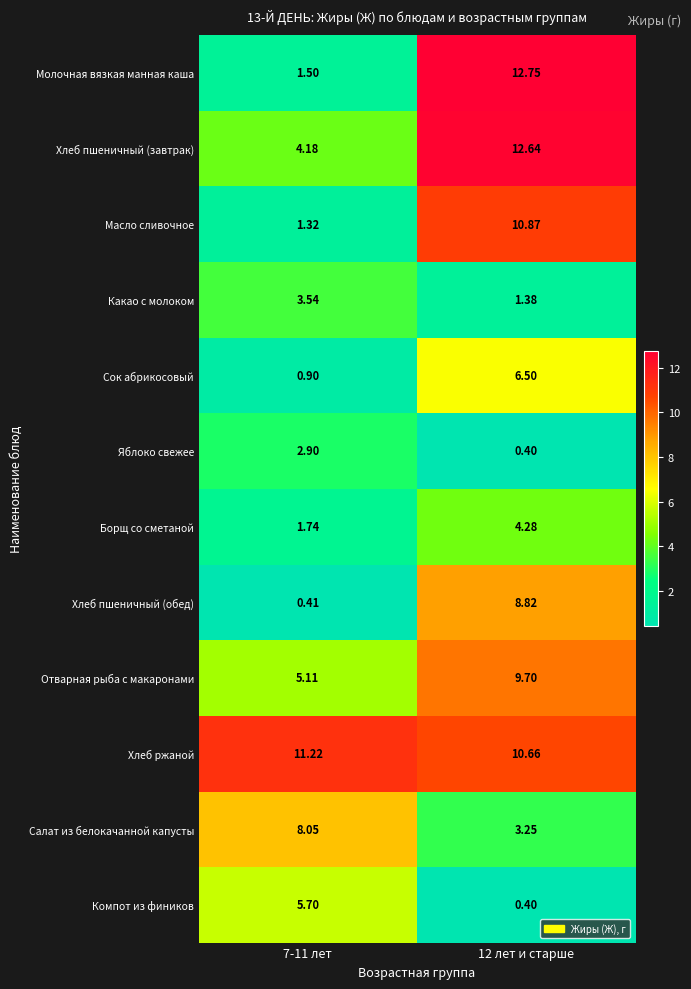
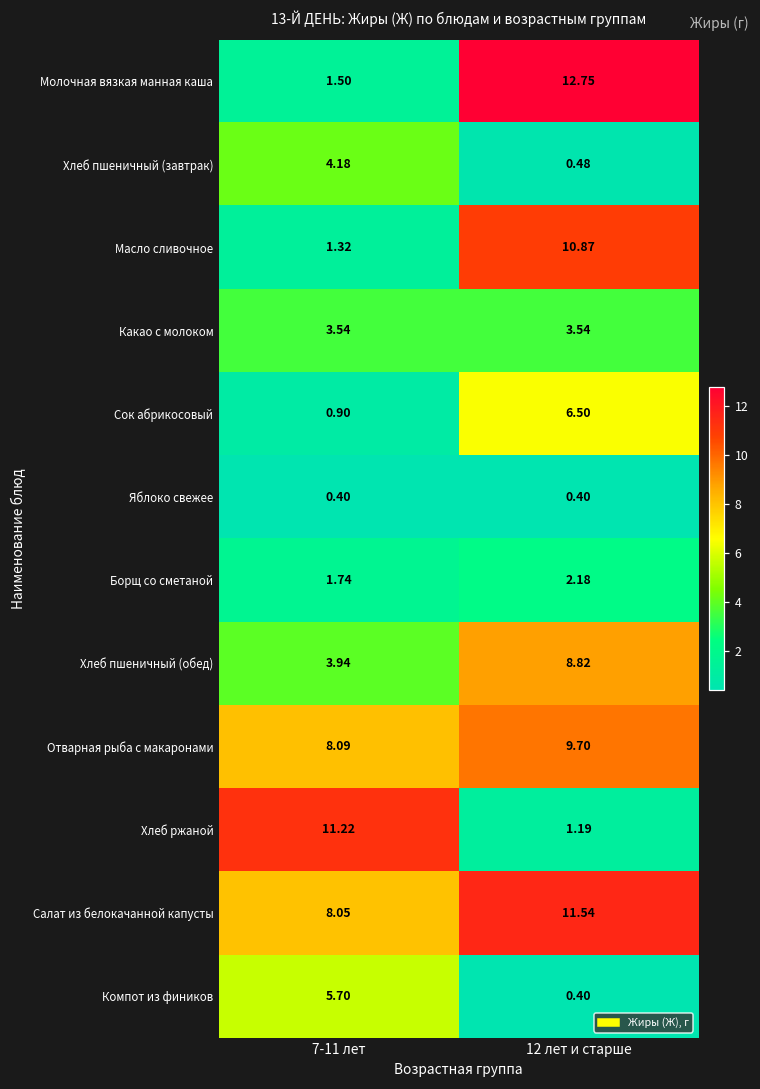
Хлеб пшеничный (завтрак), 12 лет и старше: 12.64 -> 0.48
Какао с молоком, 12 лет и старше: 1.38 -> 3.54
Яблоко свежее, 7-11 лет: 2.90 -> 0.40
Борщ со сметаной, 12 лет и старше: 4.28 -> 2.18
Хлеб пшеничный (обед), 7-11 лет: 0.41 -> 3.94
Отварная рыба с макаронами, 7-11 лет: 5.11 -> 8.09
Хлеб ржаной, 12 лет и старше: 10.66 -> 1.19
Салат из белокачанной капусты, 12 лет и старше: 3.25 -> 11.54
